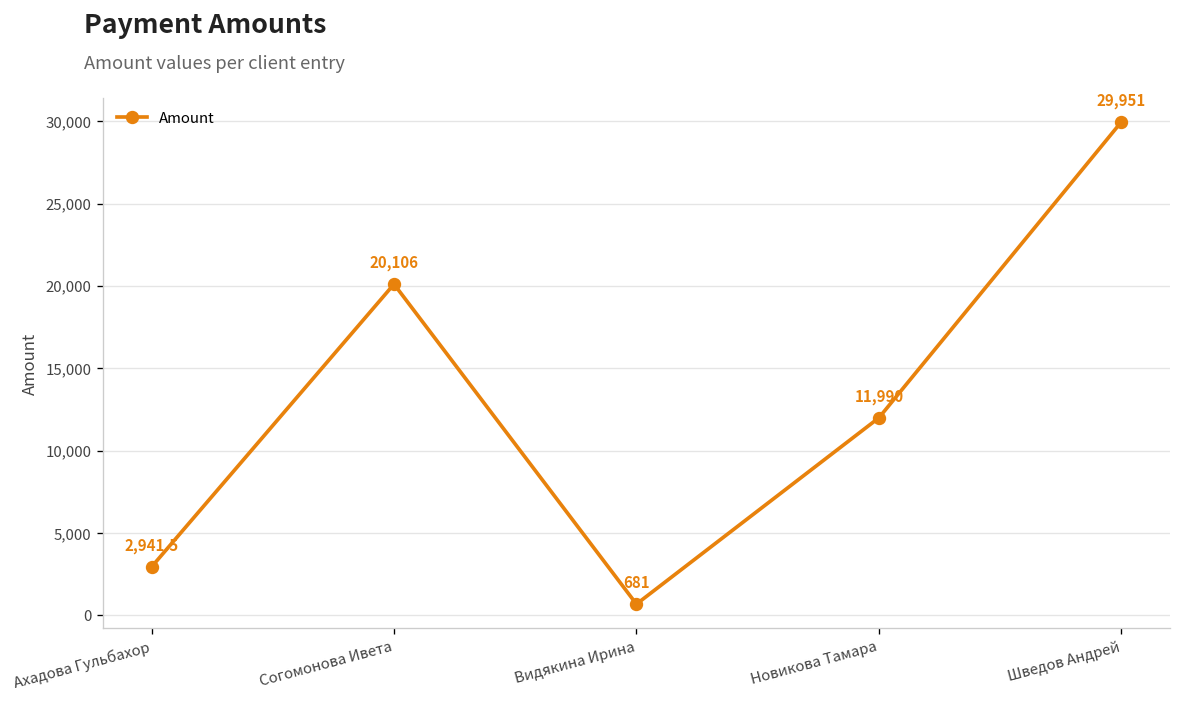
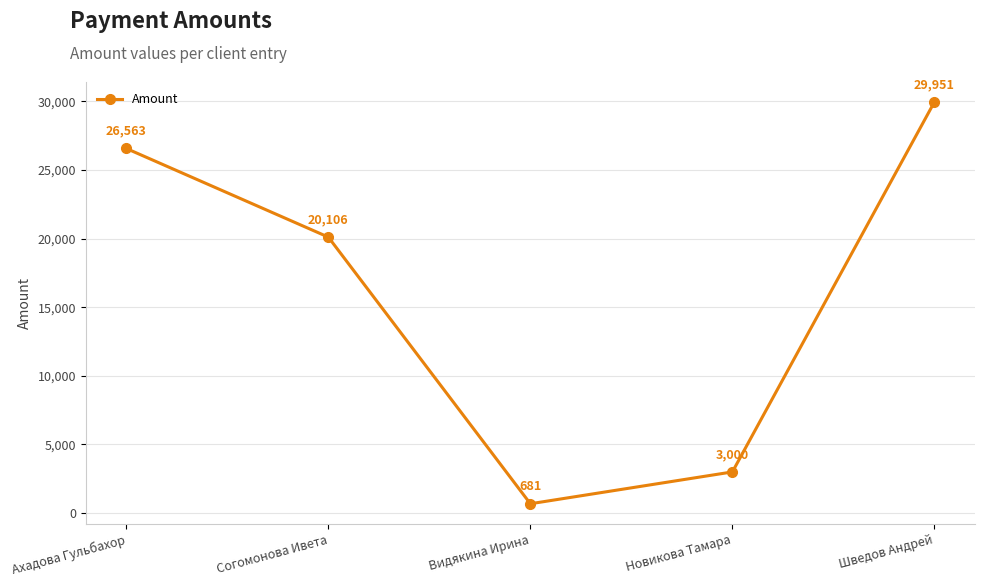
Ахадова Гульбахор: 2,941.5 -> 26,563
Новикова Тамара: 11,990 -> 3,000
